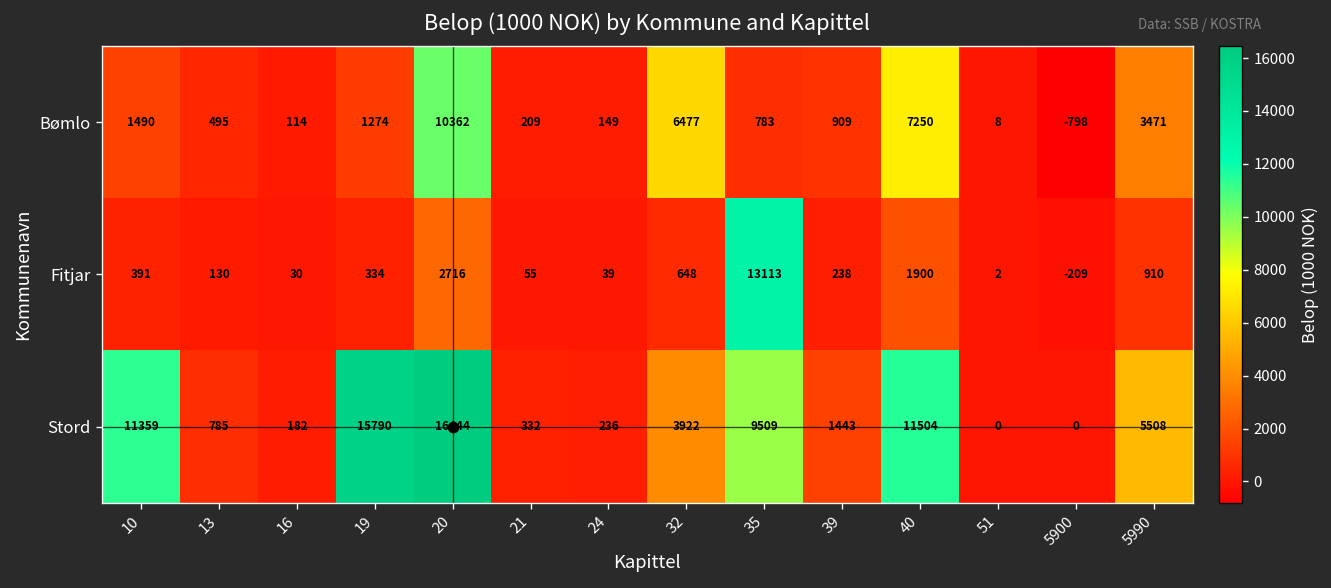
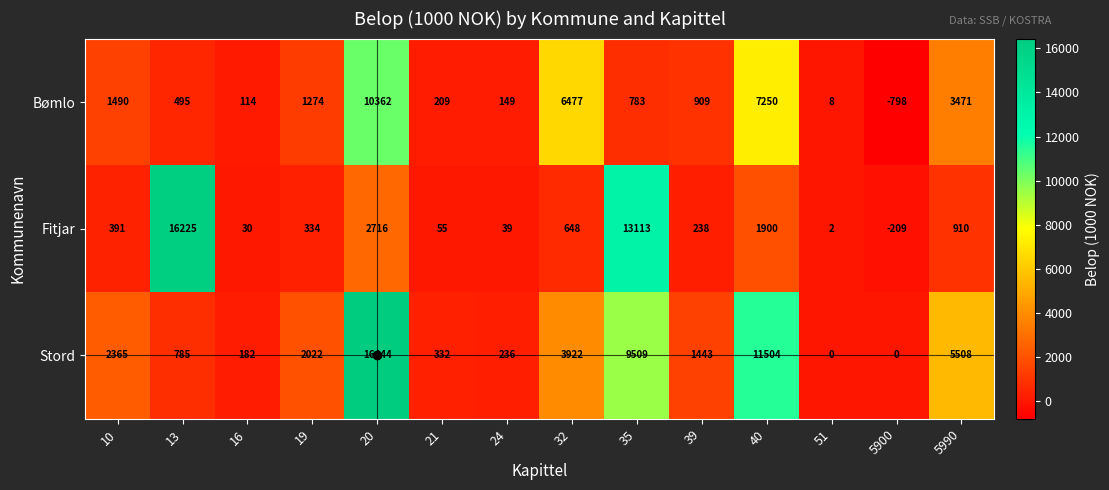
Fitjar, 13: 130 -> 16225
Stord, 10: 11359 -> 2365
Stord, 19: 15790 -> 2022
